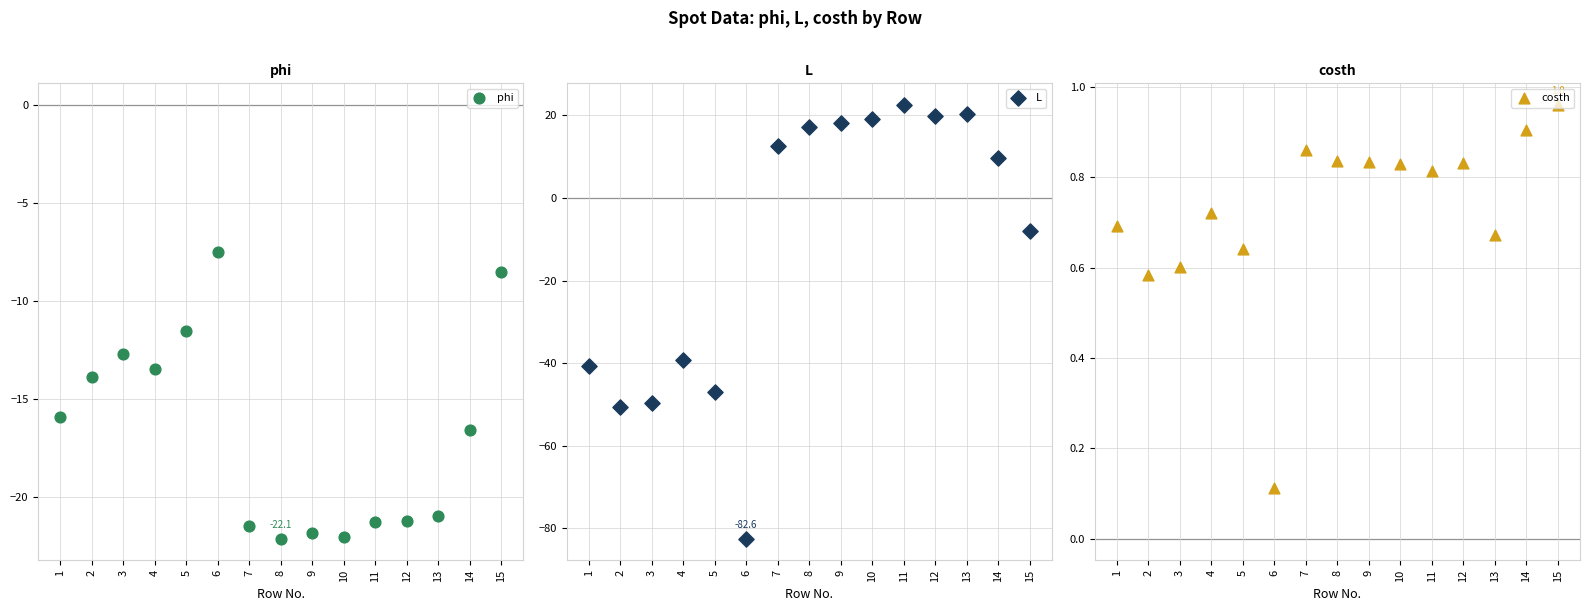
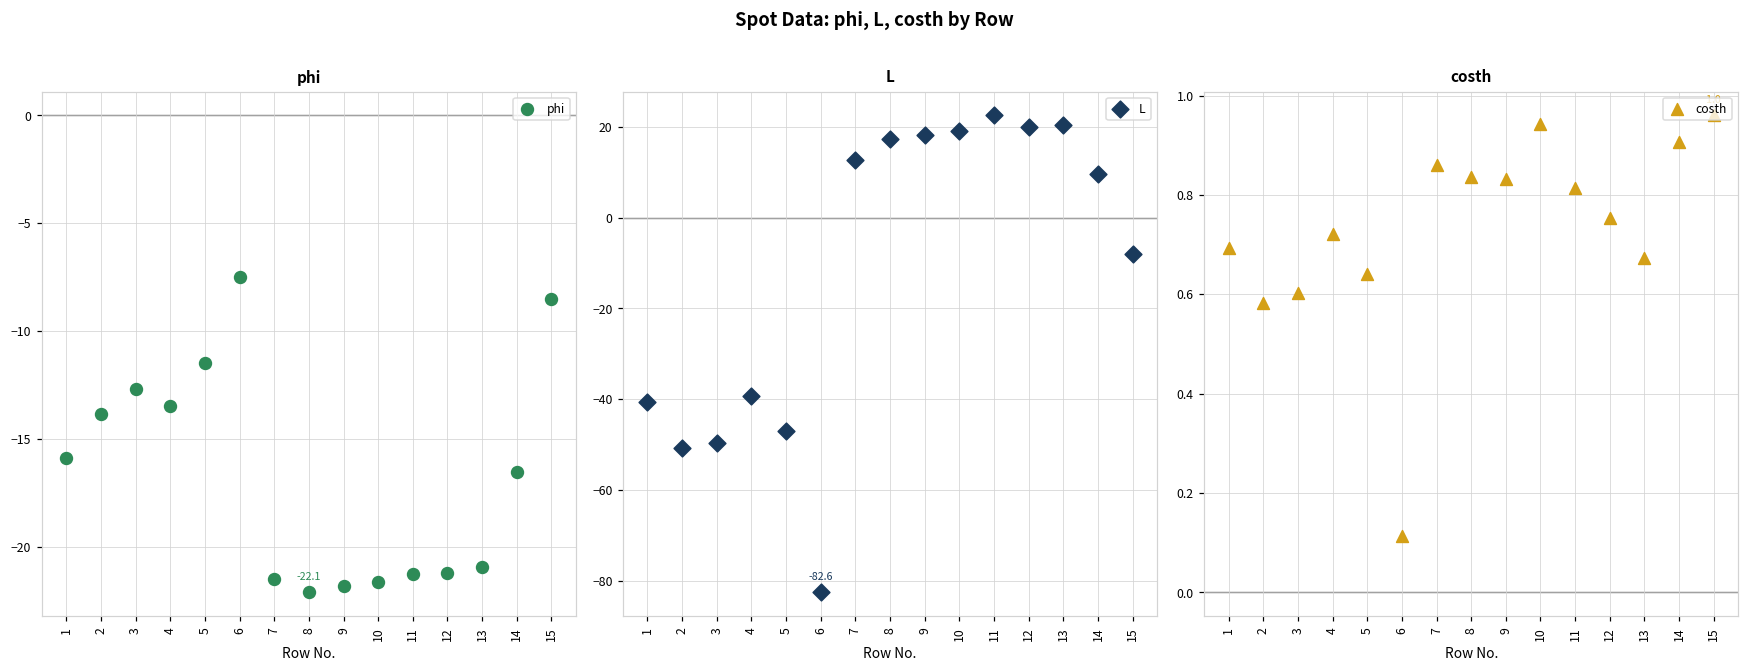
phi, 10: -22.1 -> -21.6
costh, 10: 0.83 -> 0.94
costh, 12: 0.83 -> 0.75
